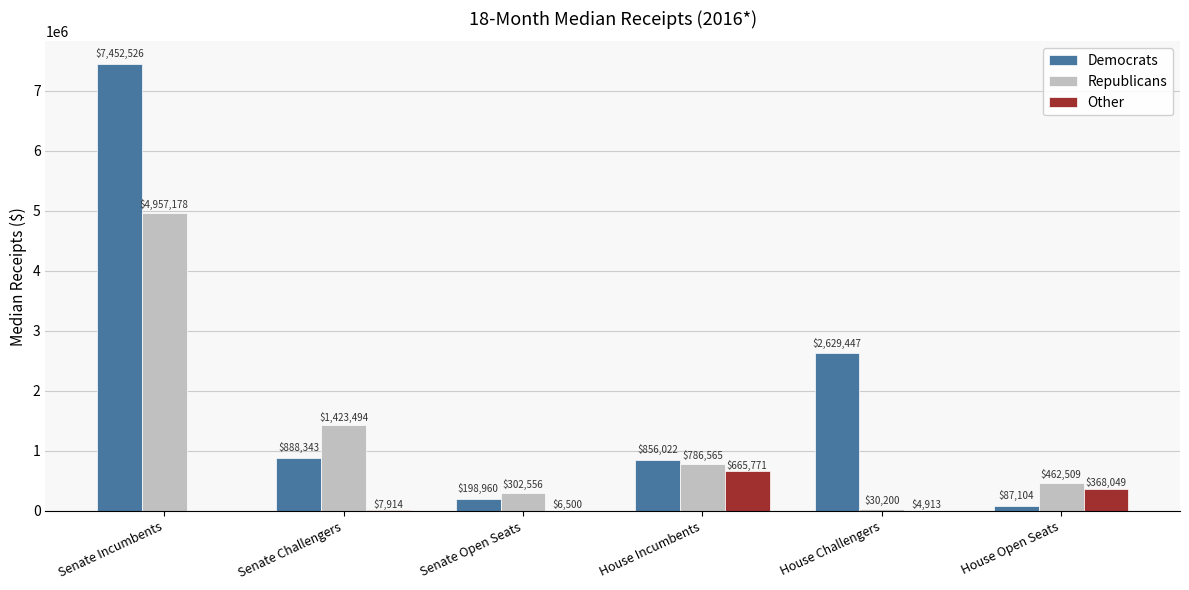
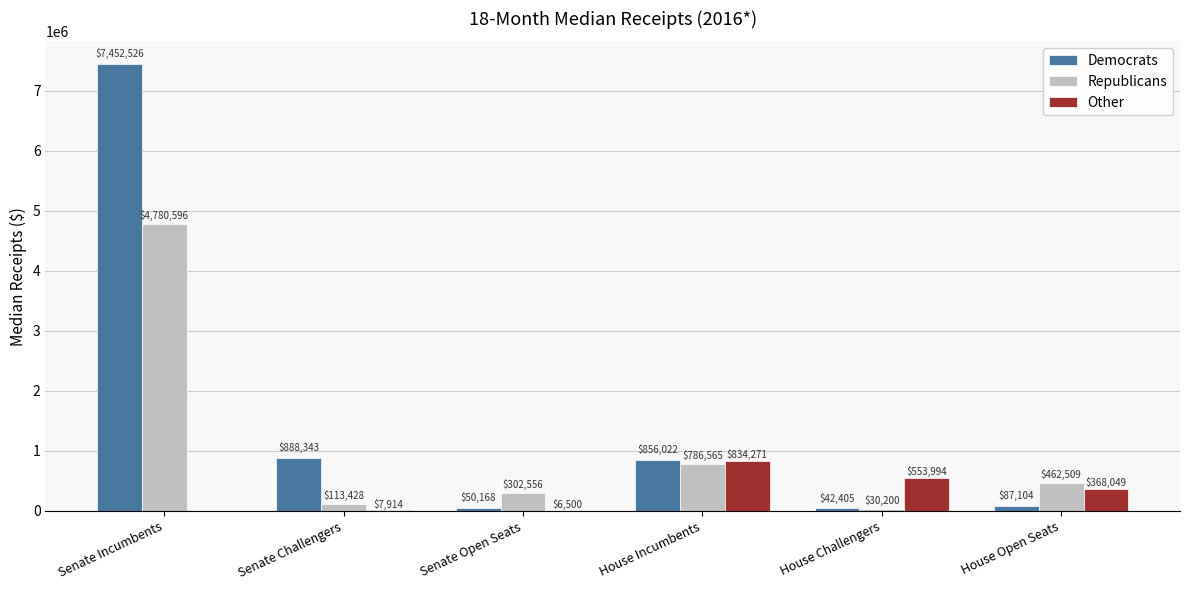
Republicans, Senate Incumbents: $4,957,178 -> $4,780,596
Republicans, Senate Challengers: $1,423,494 -> $113,428
Democrats, Senate Open Seats: $198,960 -> $50,168
Other, House Incumbents: $665,771 -> $834,271
Democrats, House Challengers: $2,629,447 -> $42,405
Other, House Challengers: $4,913 -> $553,994
